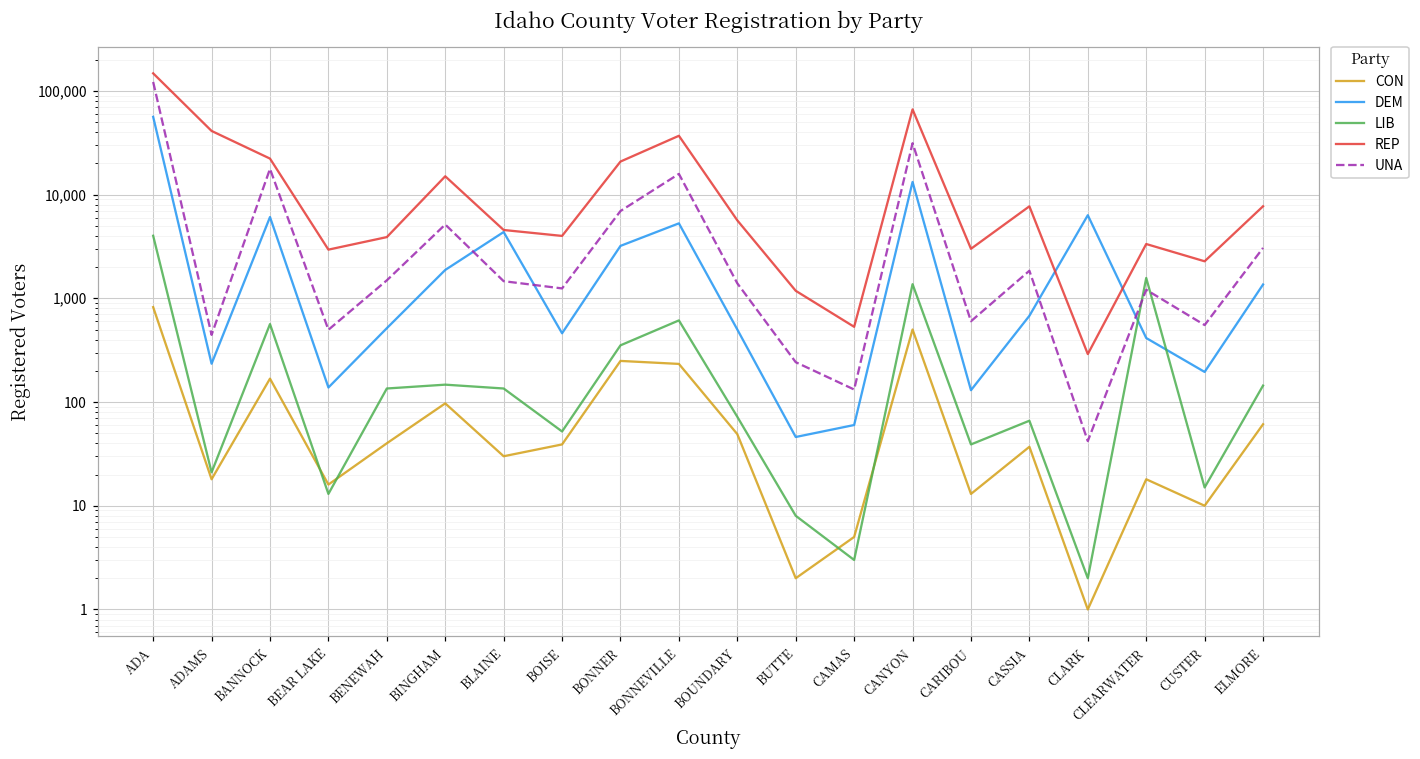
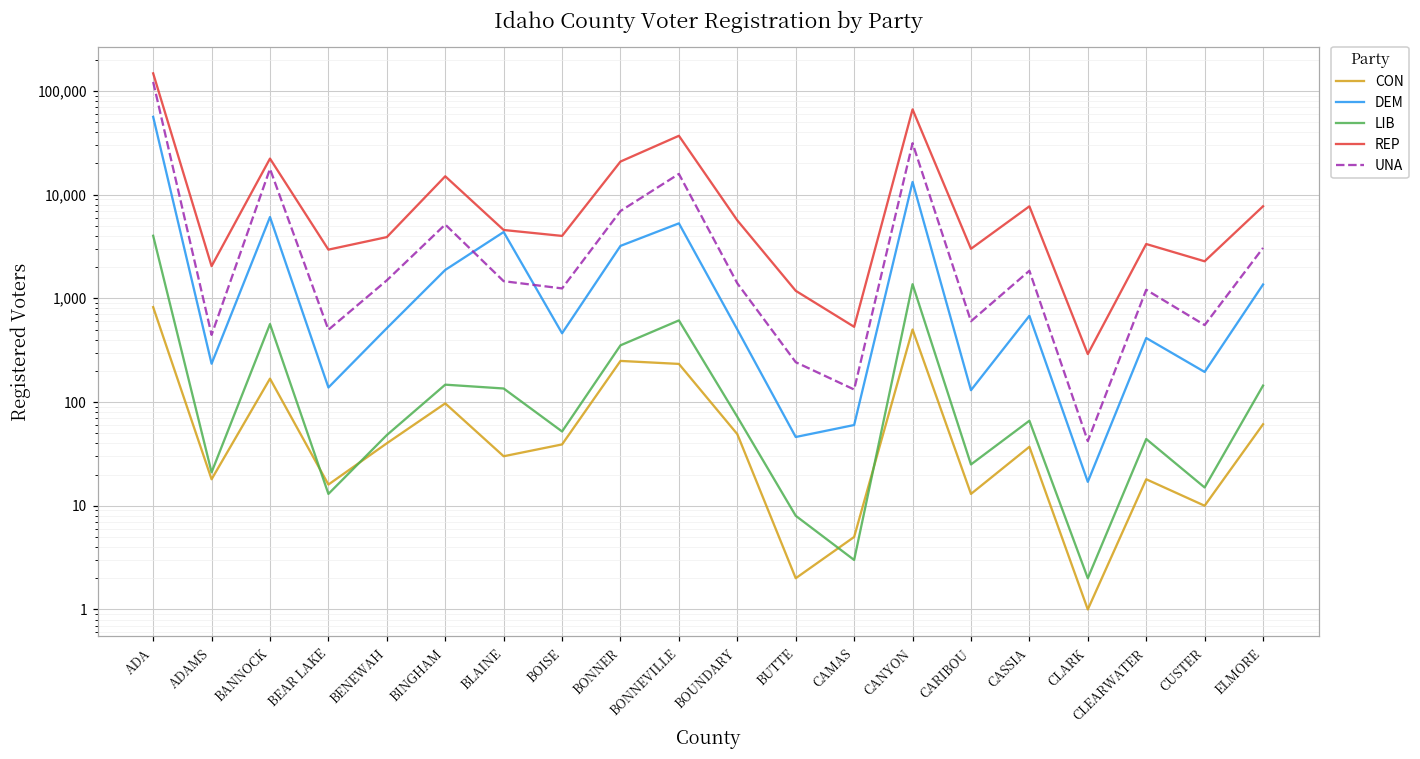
REP, ADAMS: 40,000 -> 2,000
LIB, BENEWAH: 140 -> 50
LIB, CARIBOU: 39 -> 25
DEM, CLARK: 6,000 -> 17
LIB, CLEARWATER: 1,600 -> 40
